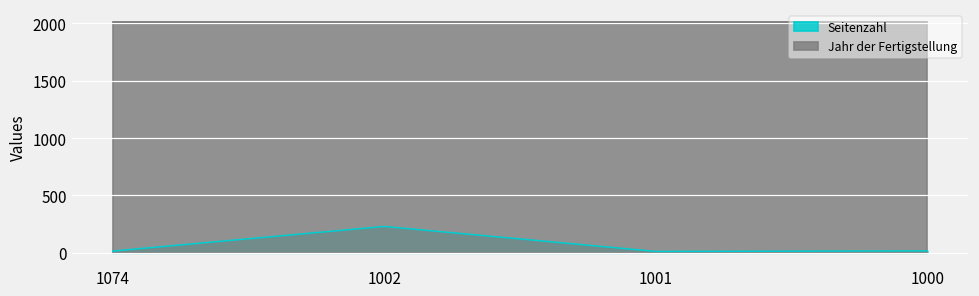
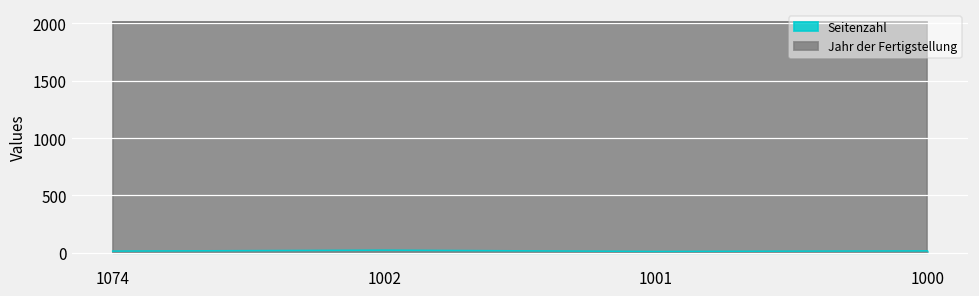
Seitenzahl, 1002: 230 -> 20
